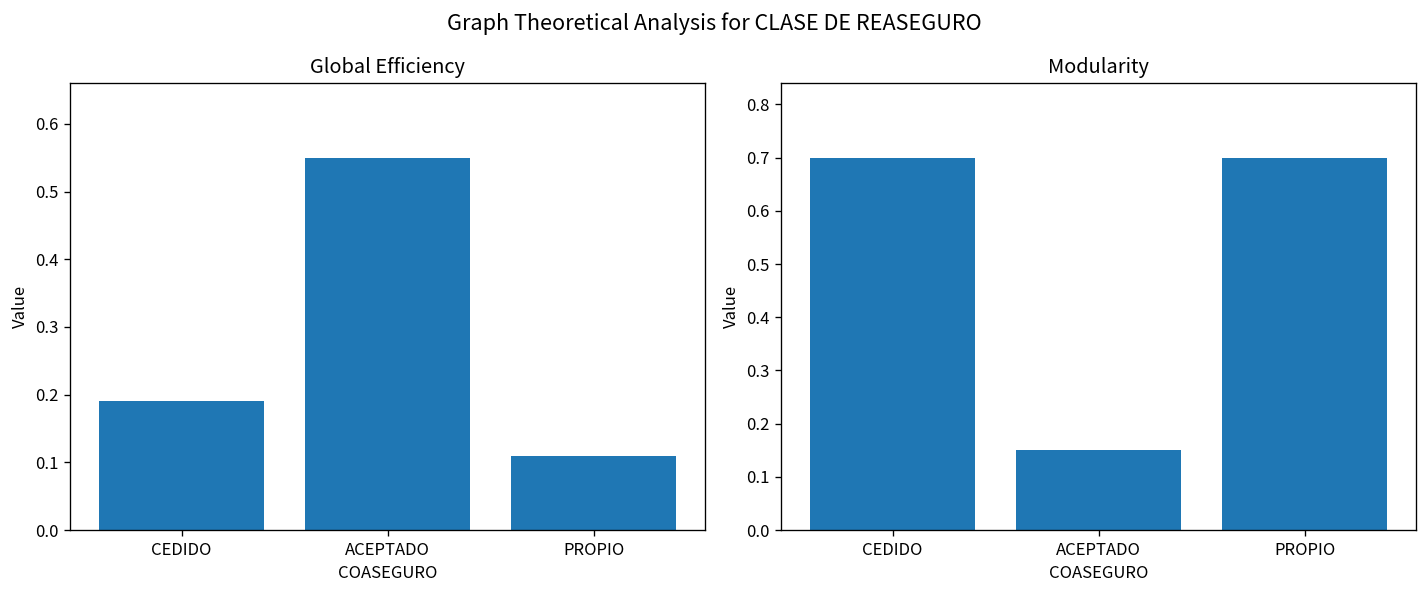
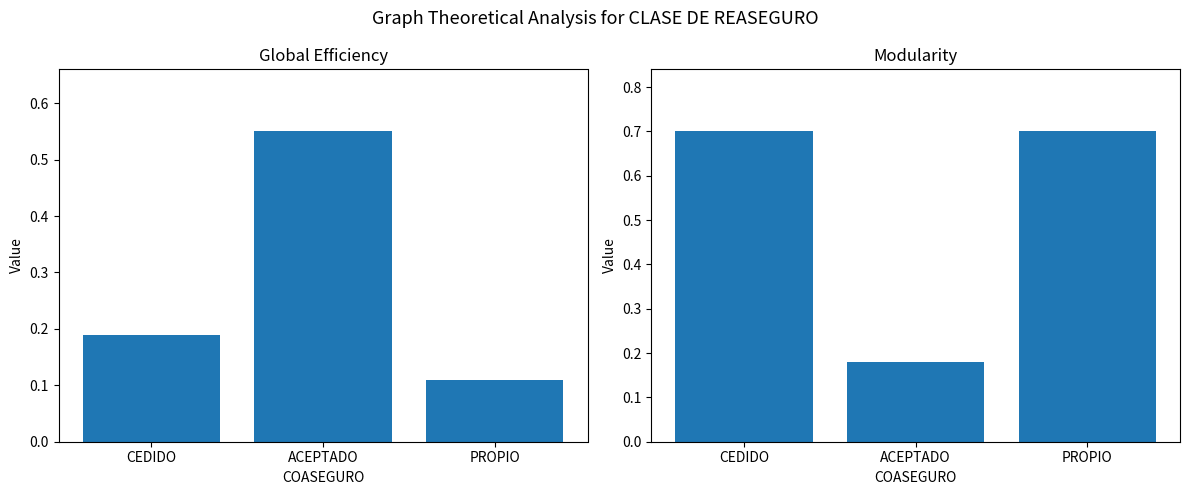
Modularity, ACEPTADO: 0.15 -> 0.18
